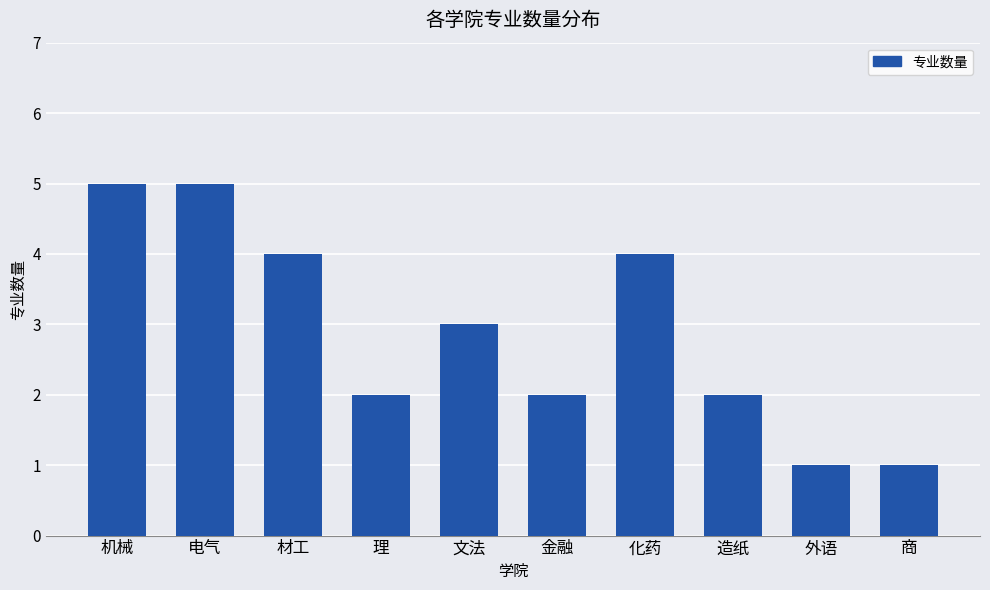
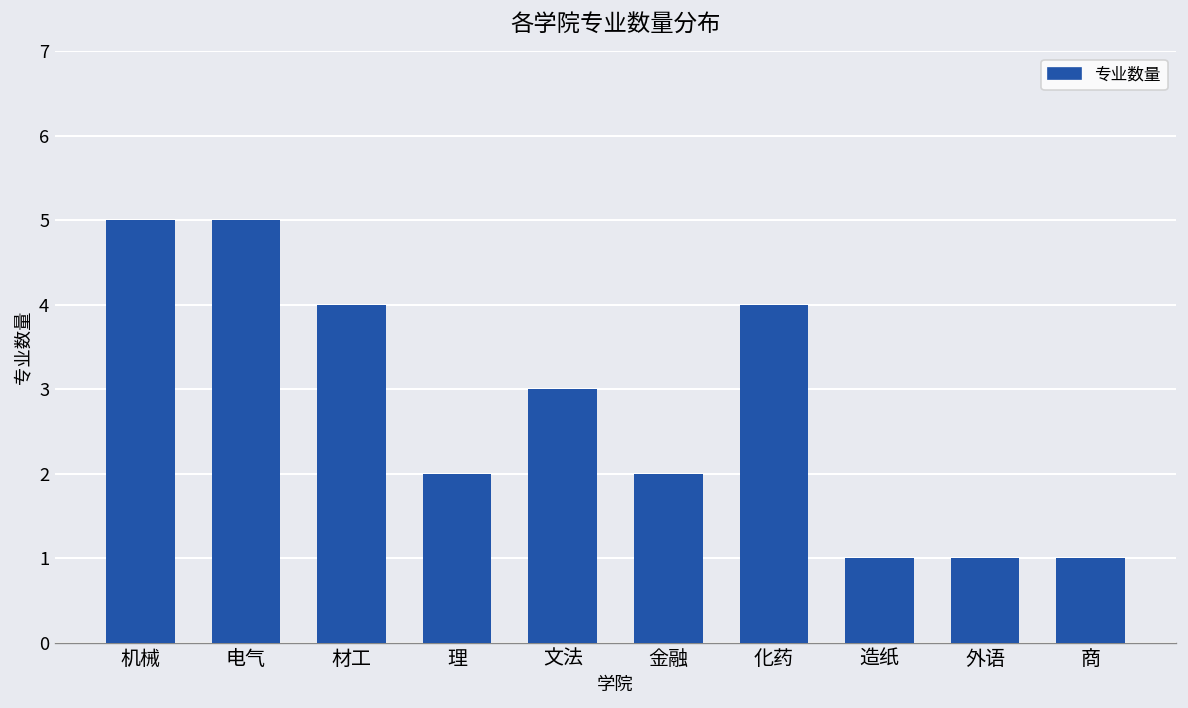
造纸: 2 -> 1
